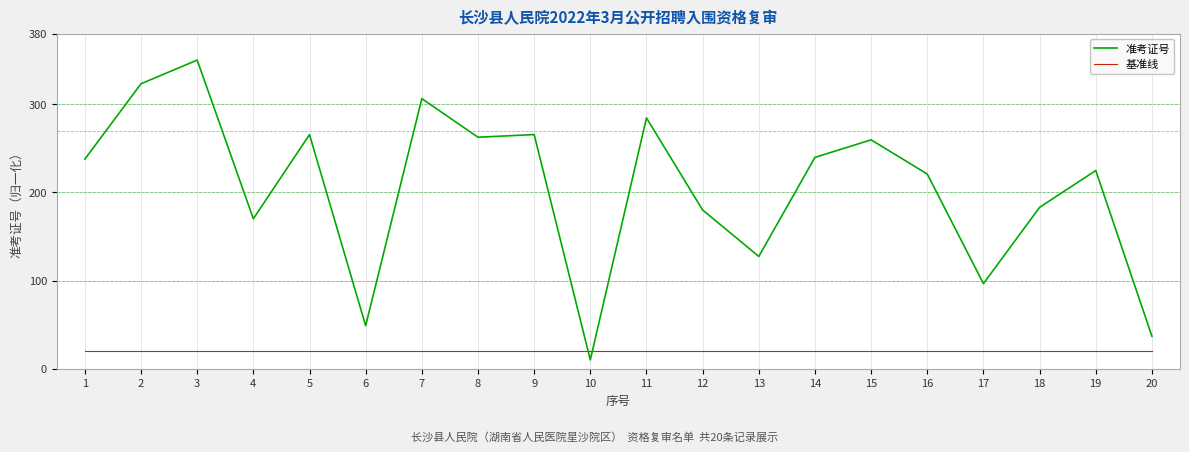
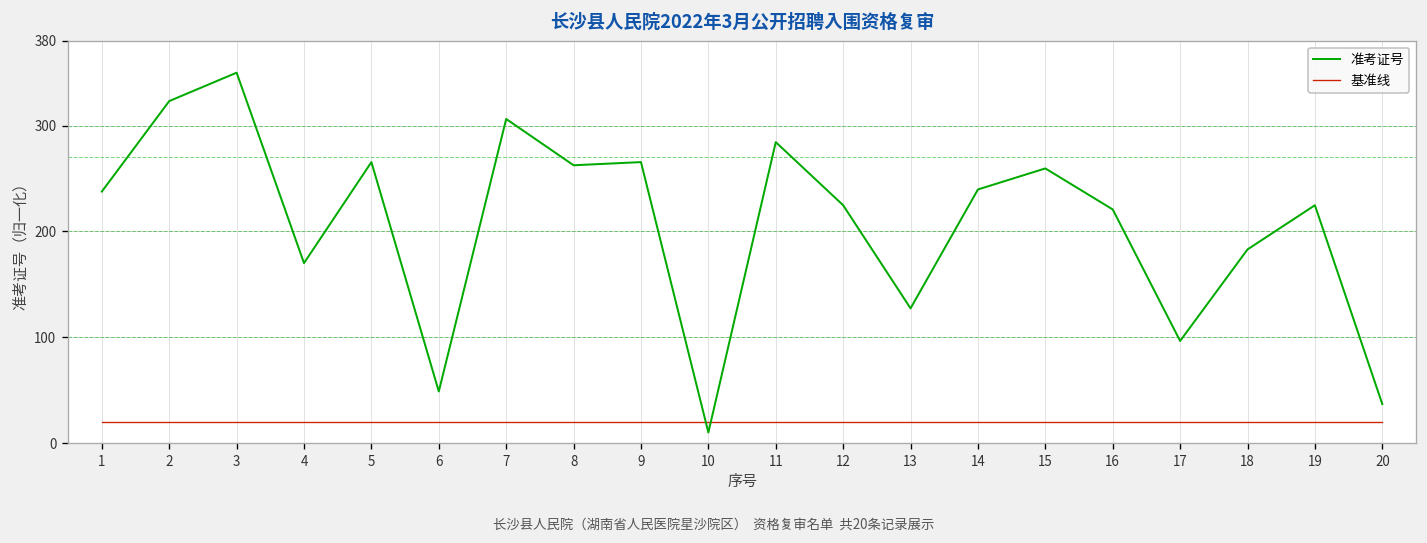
准考证号, 12: 180 -> 220
